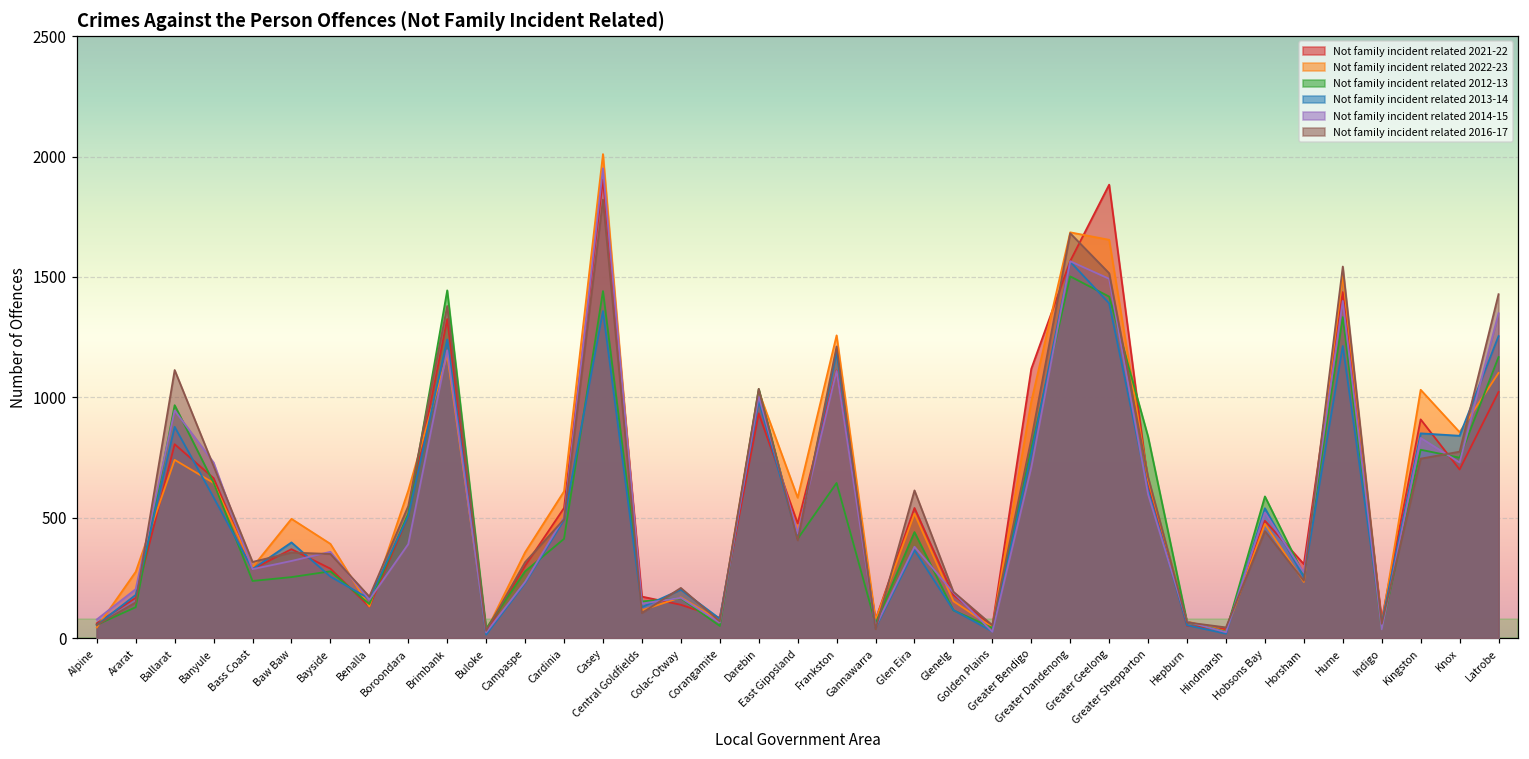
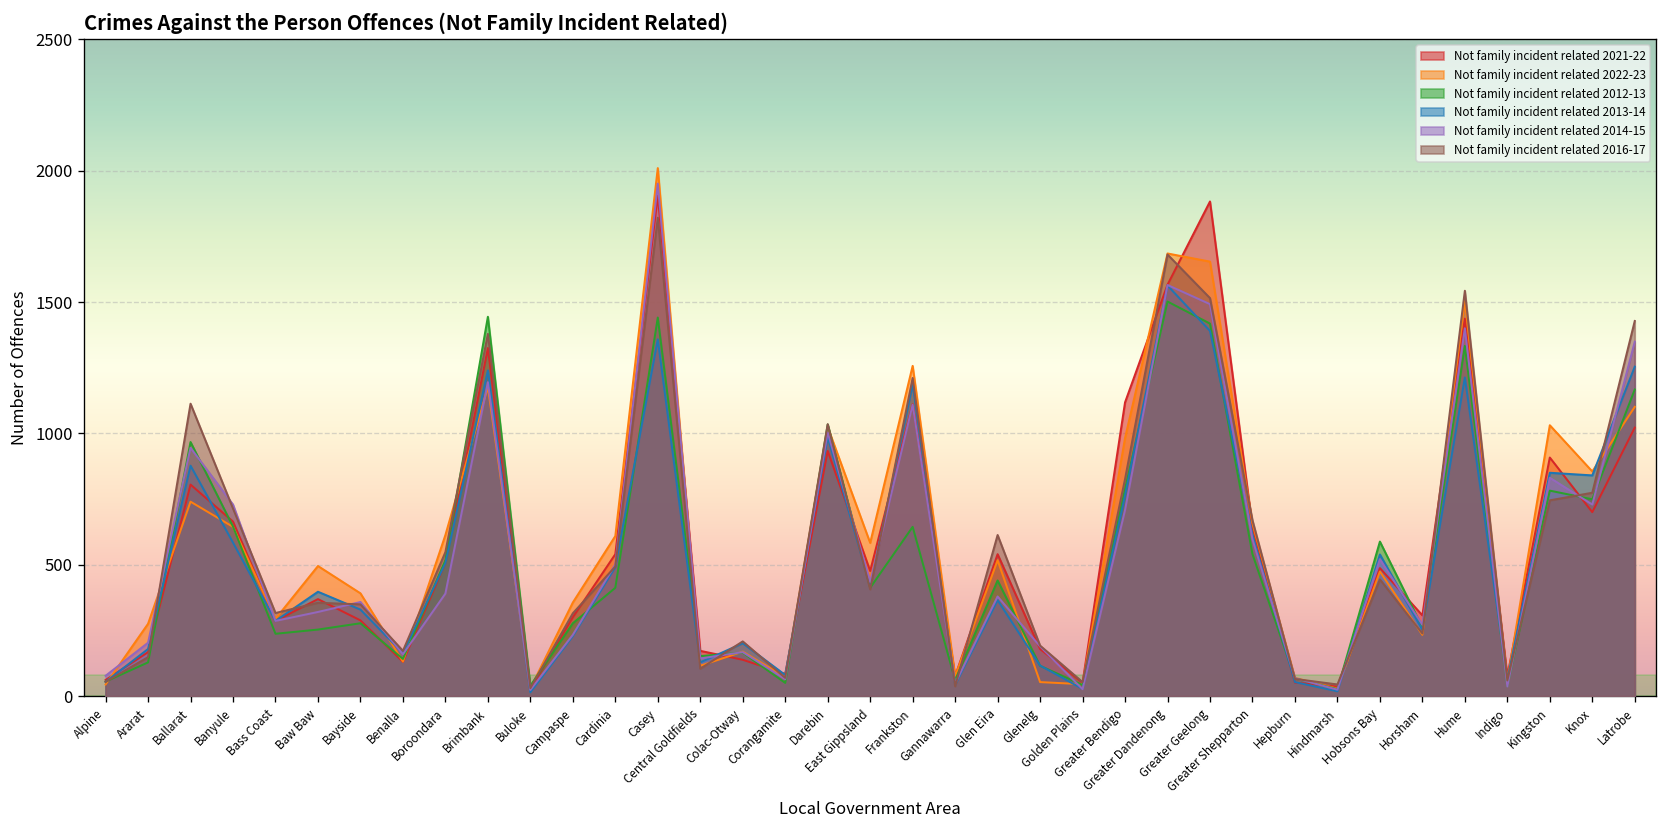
Not family incident related 2013-14, Bayside: 260 -> 330
Not family incident related 2022-23, Glenelg: 150 -> 50
Not family incident related 2012-13, Greater Shepparton: 840 -> 540
